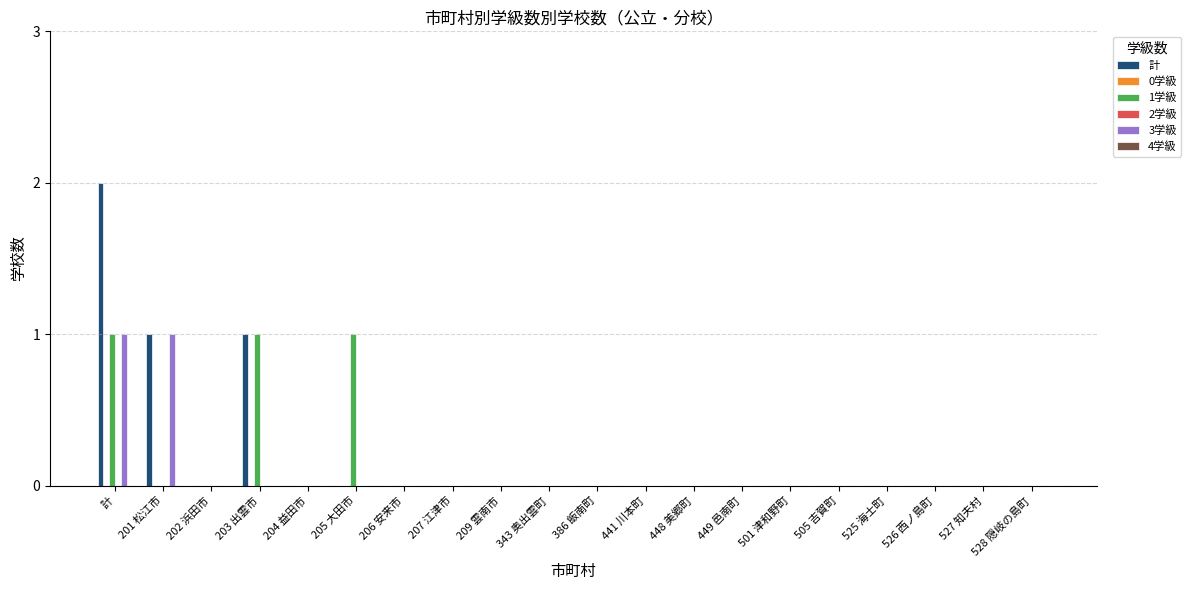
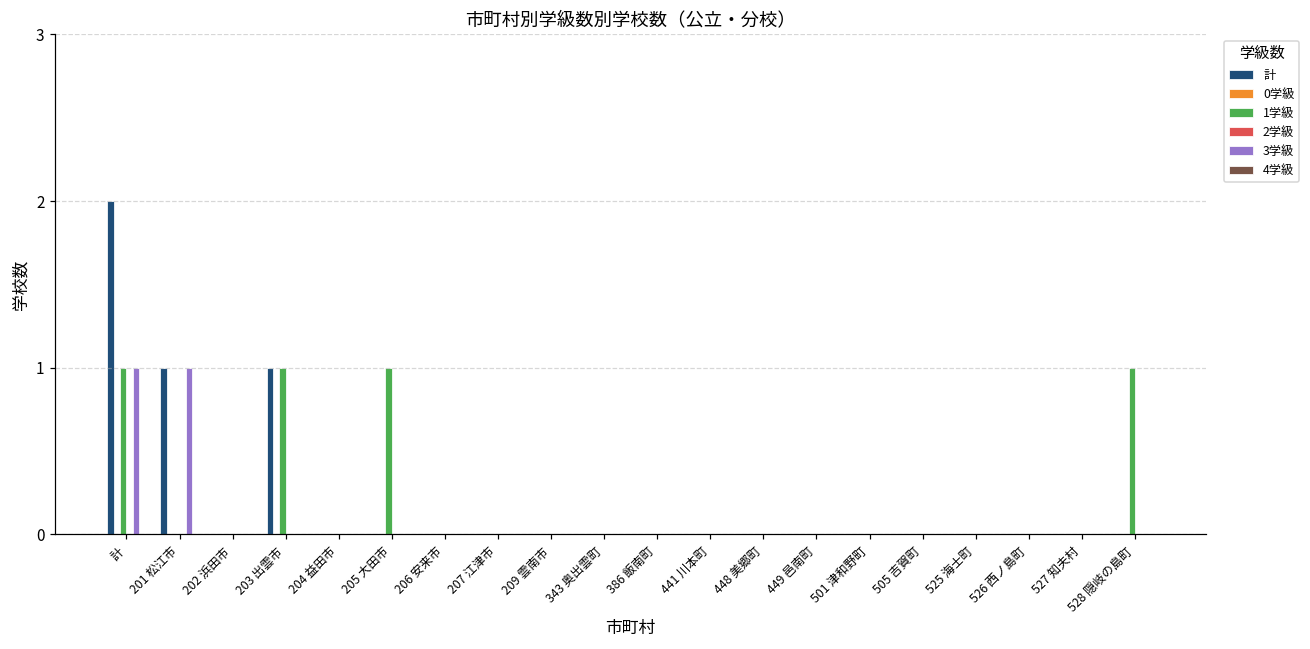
1学級, 528 隠岐の島町: 0 -> 1
